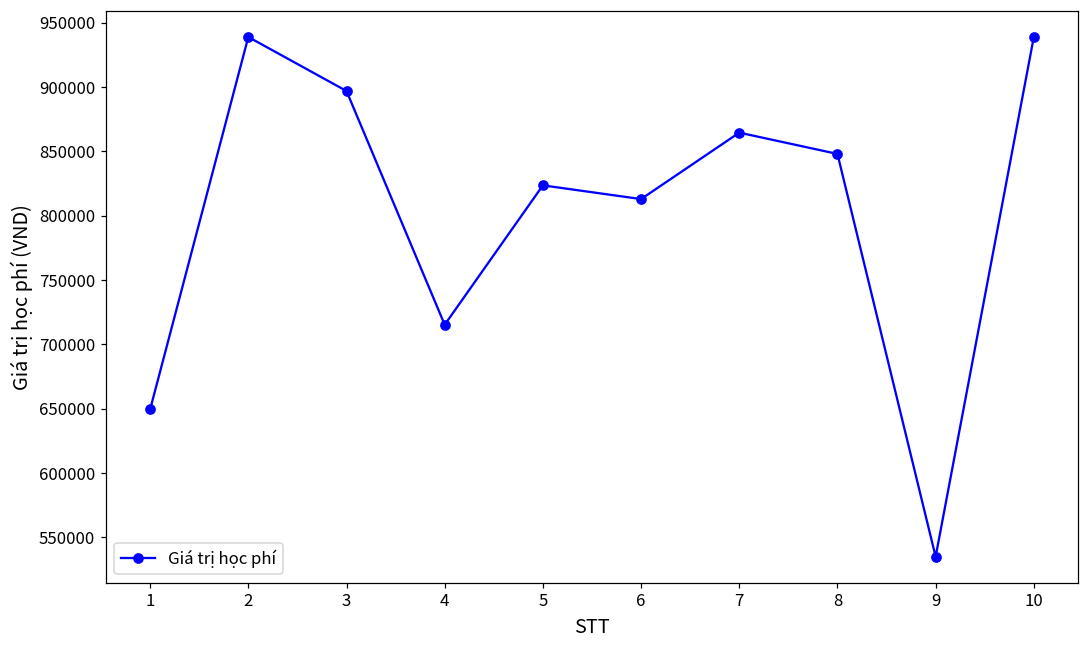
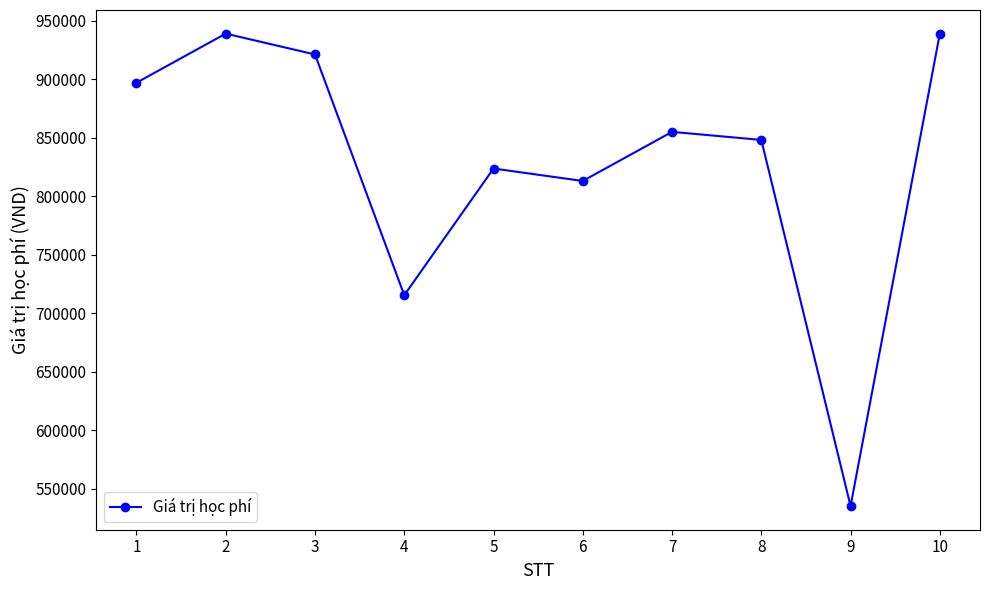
1: 649000 -> 897000
3: 897000 -> 921000
7: 865000 -> 855000
